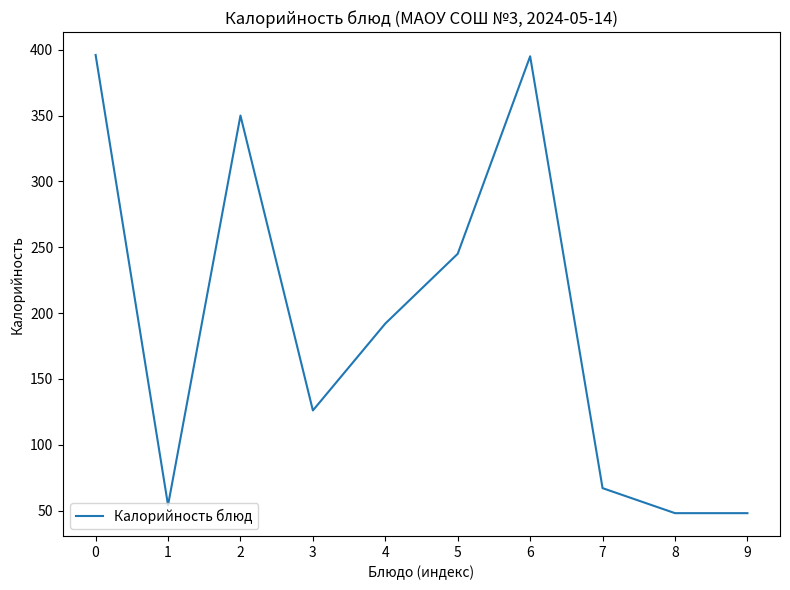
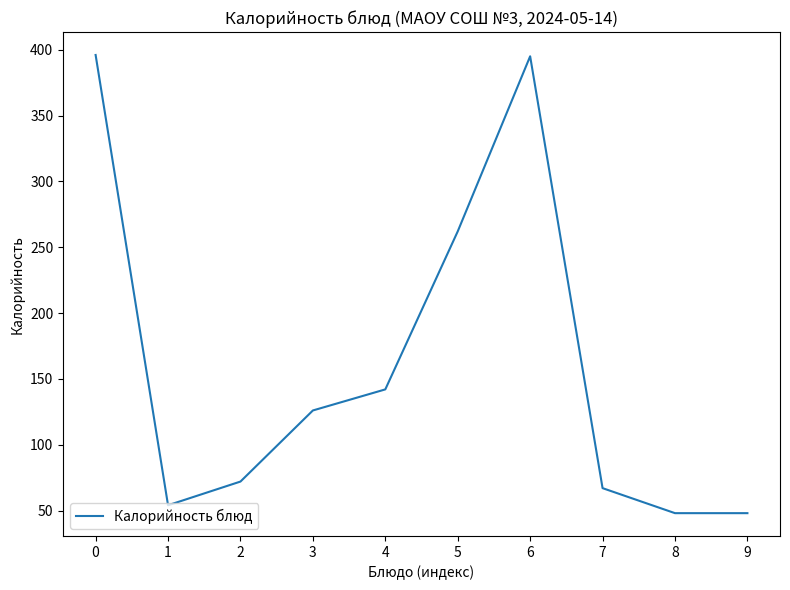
2: 350 -> 72
4: 192 -> 142
5: 245 -> 262
